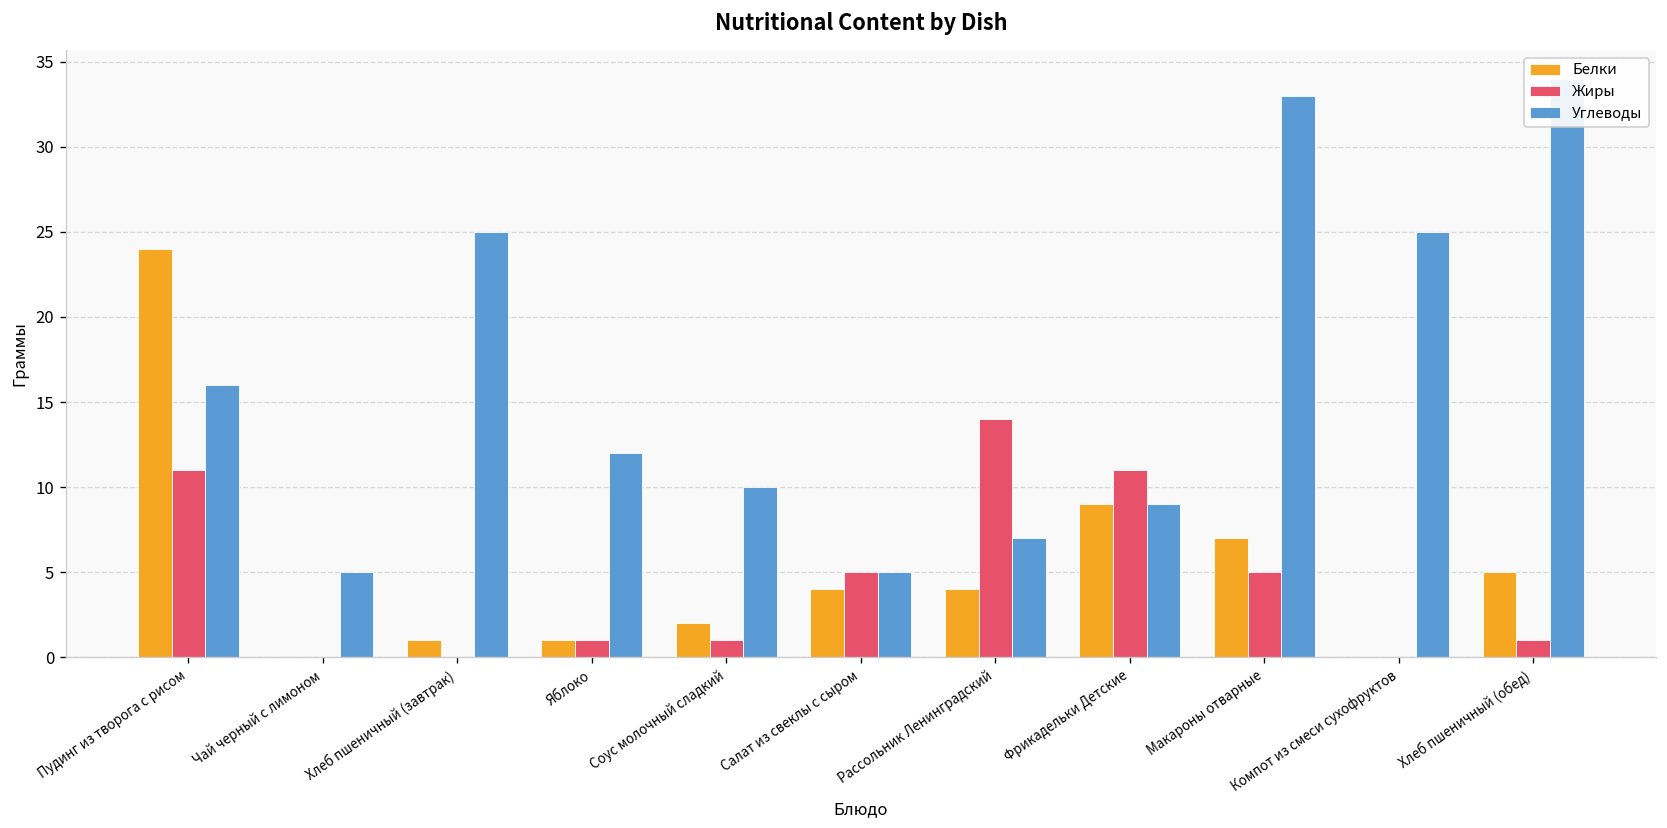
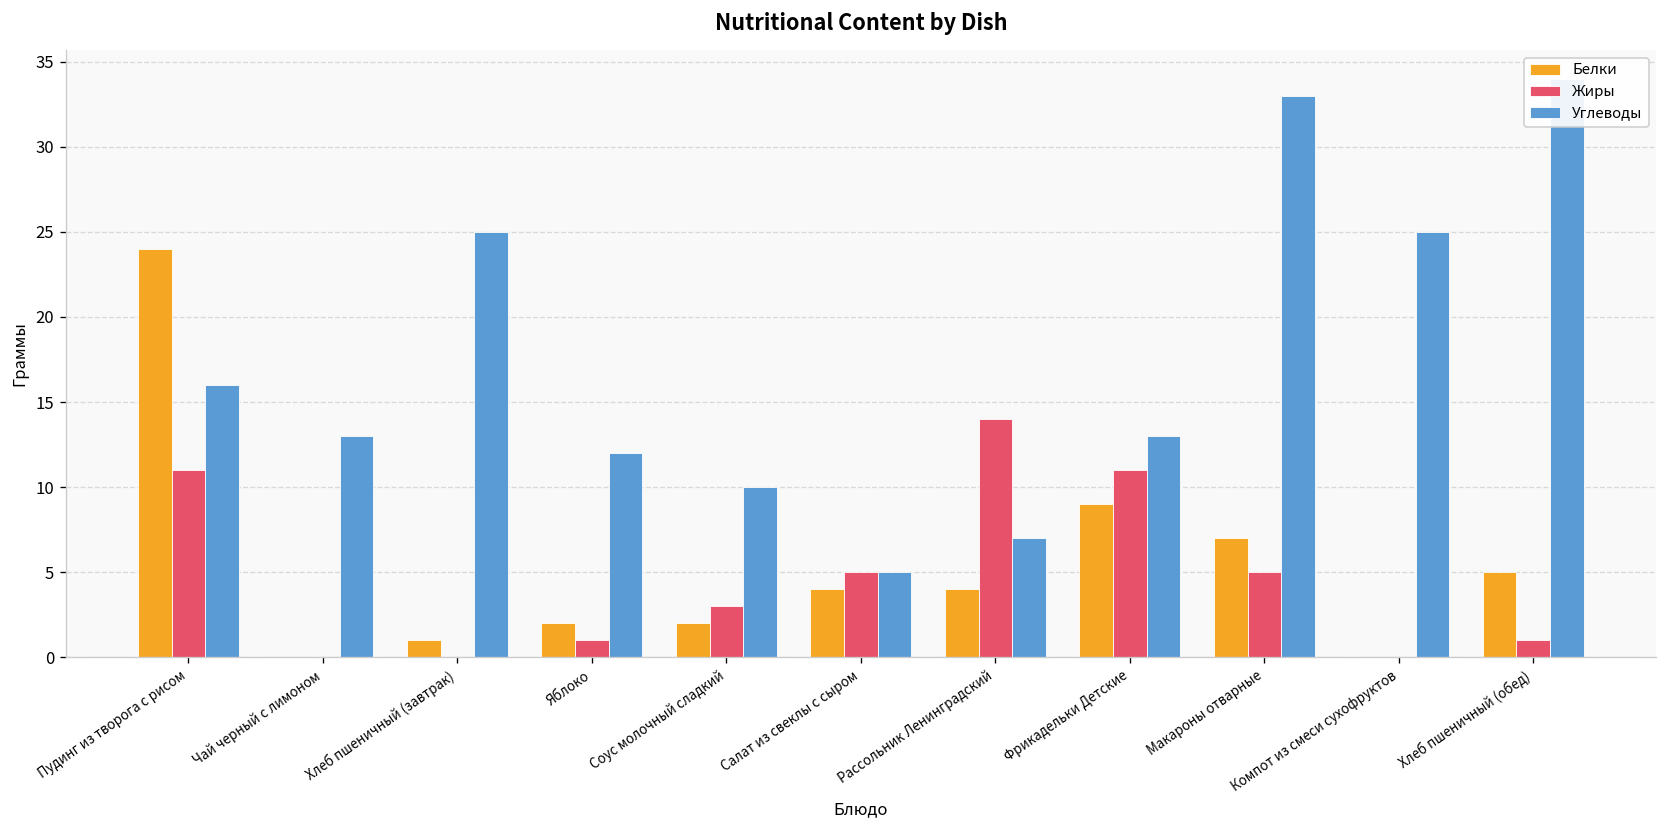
Углеводы, Чай черный с лимоном: 5 -> 13
Белки, Яблоко: 1 -> 2
Жиры, Соус молочный сладкий: 1 -> 3
Углеводы, Фрикадельки Детские: 9 -> 13
